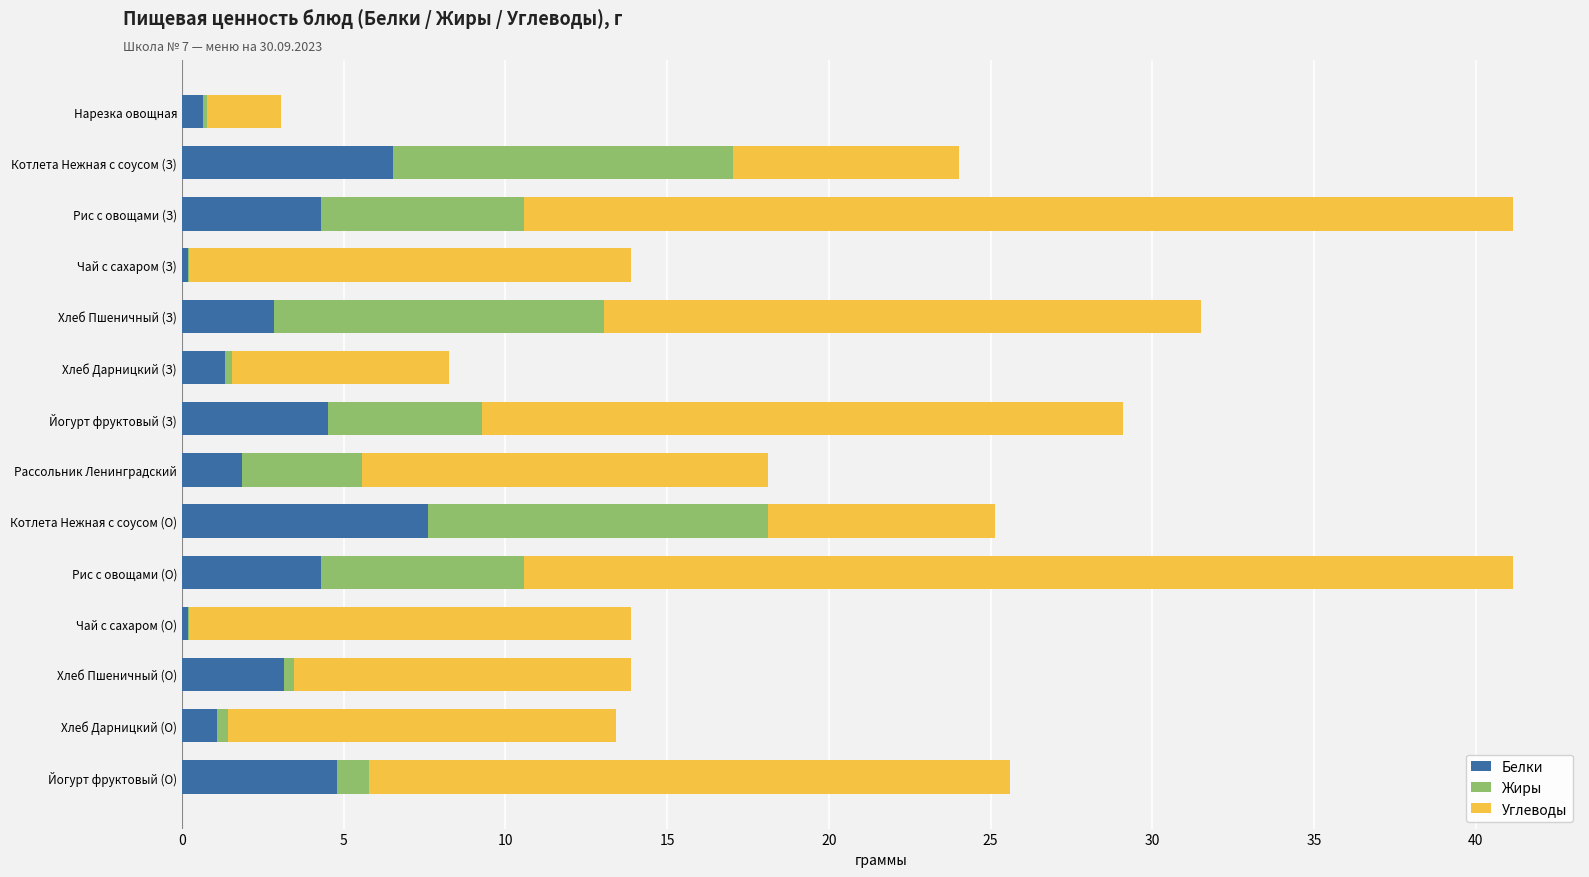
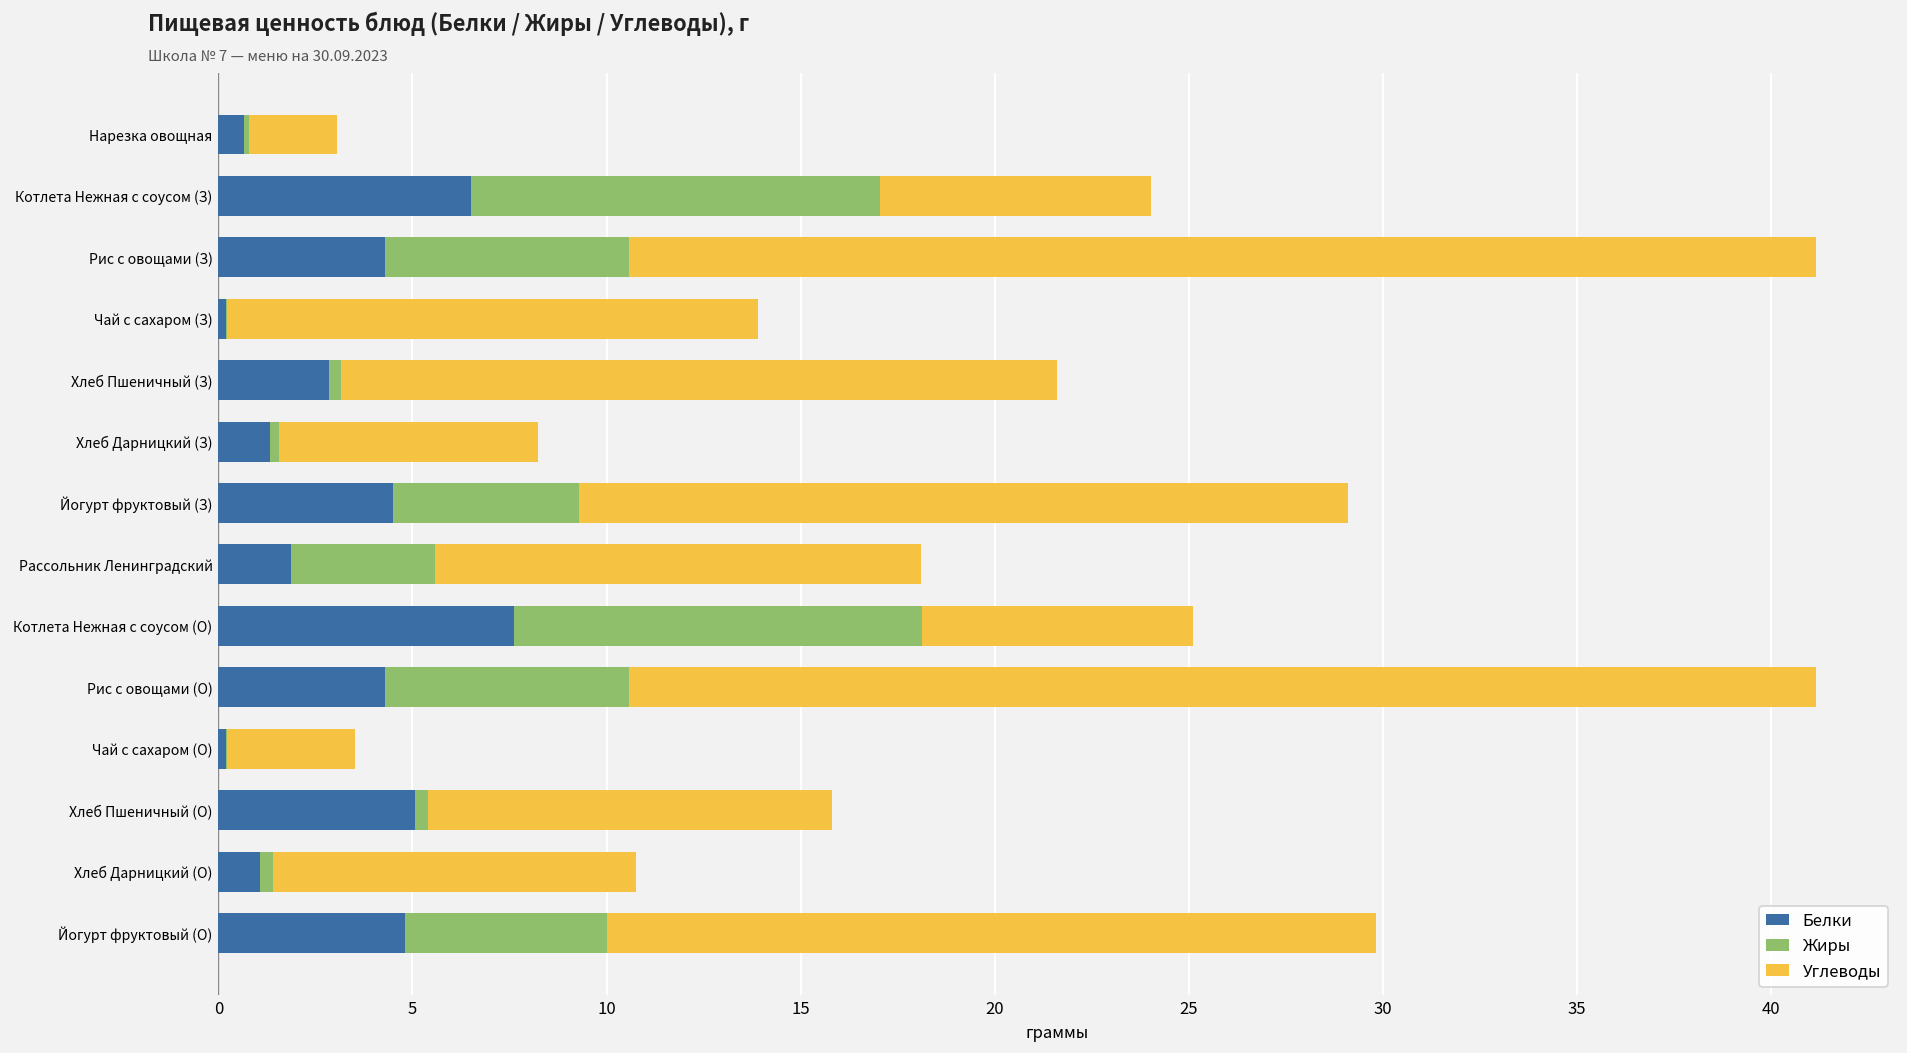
Жиры, Хлеб Пшеничный (З): 10.2 -> 0.3
Углеводы, Чай с сахаром (О): 13.7 -> 3.3
Белки, Хлеб Пшеничный (О): 3.1 -> 5.1
Углеводы, Хлеб Дарницкий (О): 12.0 -> 9.4
Жиры, Йогурт фруктовый (О): 1.0 -> 5.2
